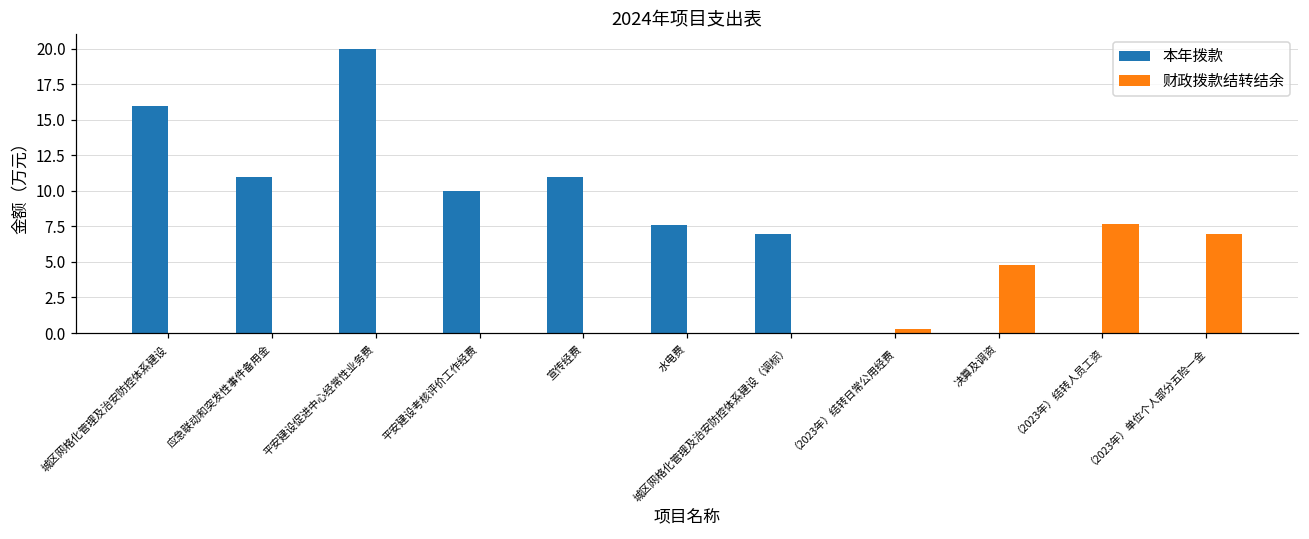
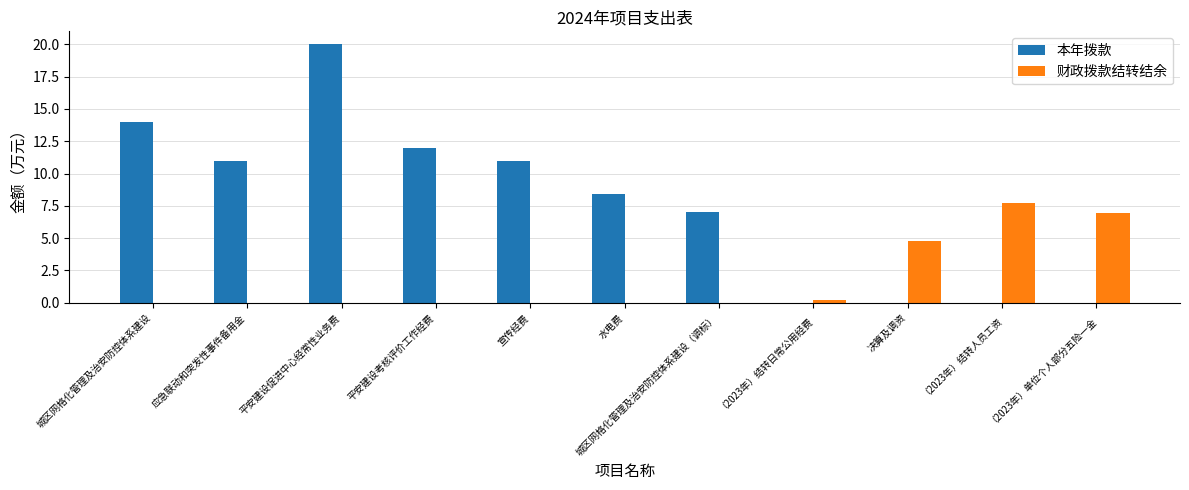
本年拨款, 城区网格化管理及治安防控体系建设: 16 -> 14
本年拨款, 平安建设考核评价工作经费: 10 -> 12
本年拨款, 水电费: 7.6 -> 8.4
